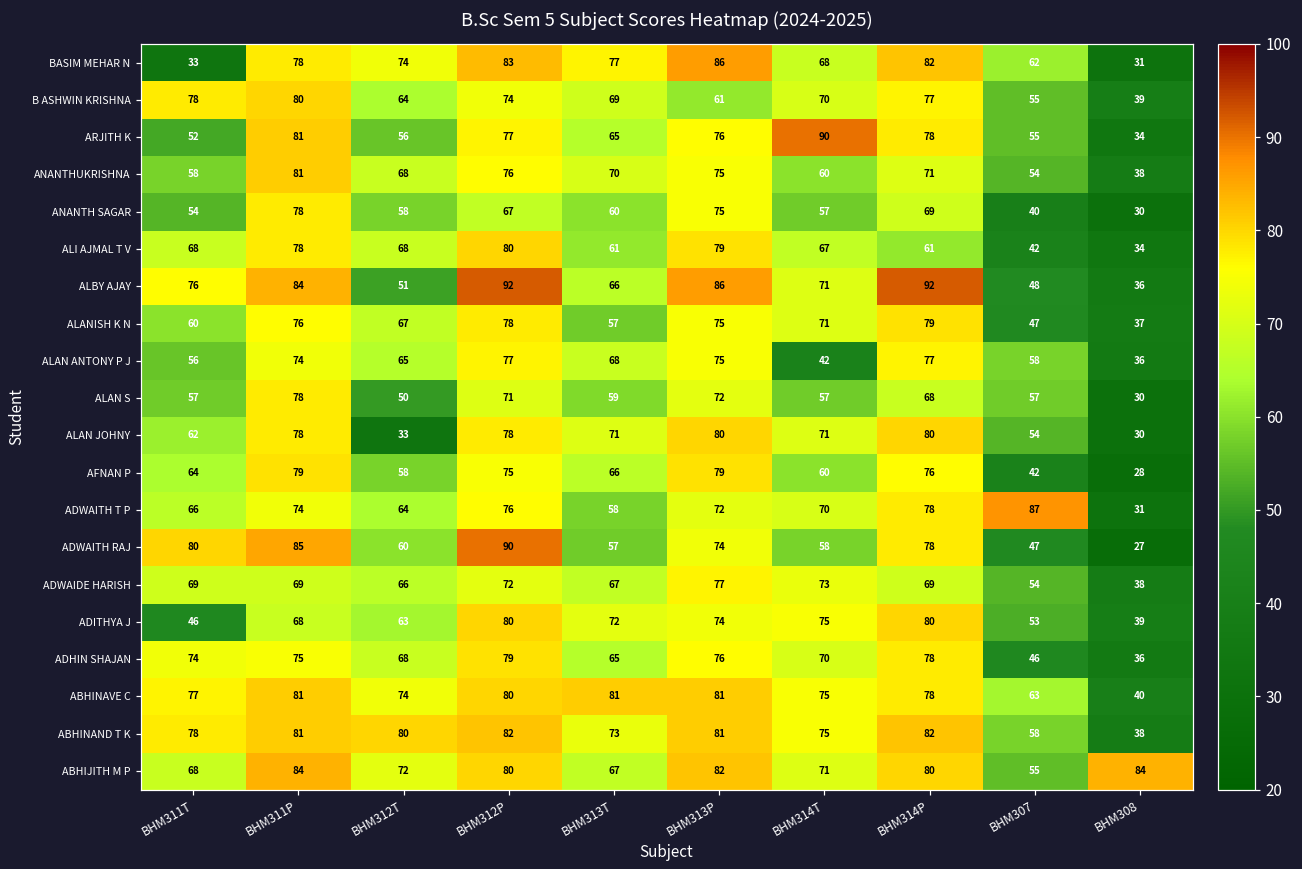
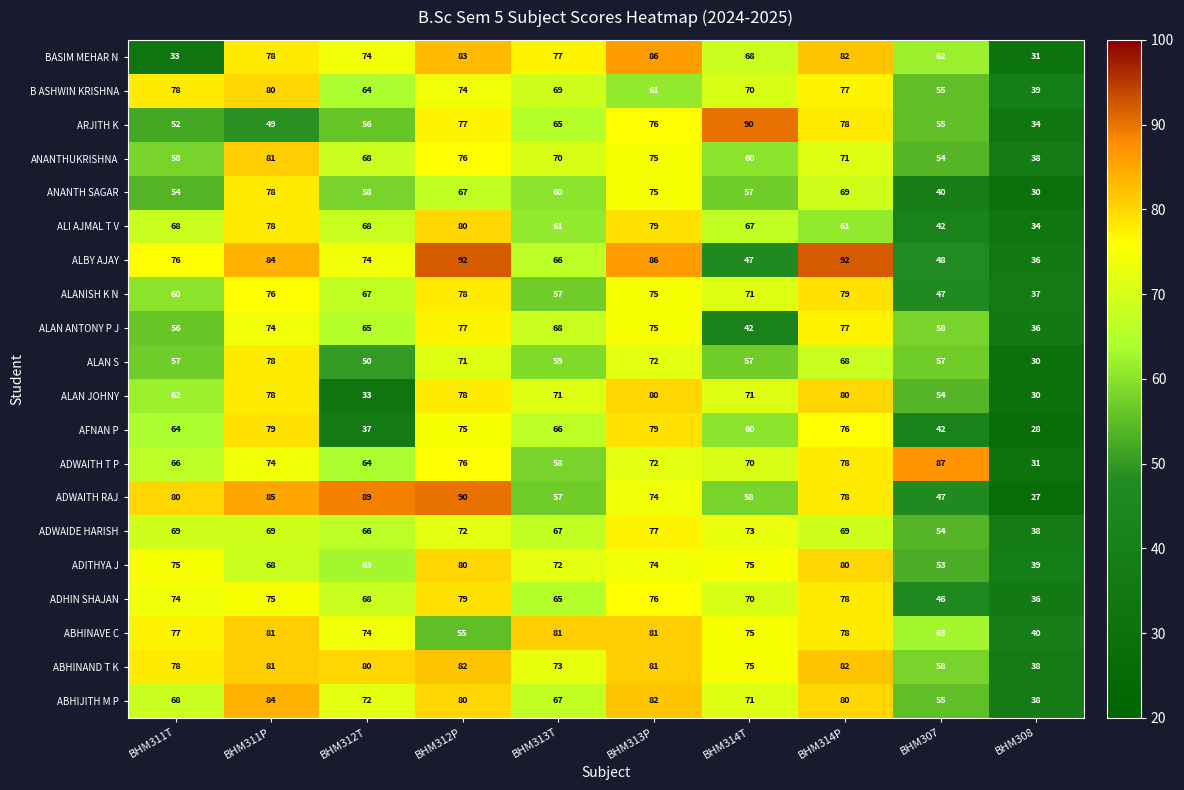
ARJITH K, BHM311P: 81 -> 49
ALBY AJAY, BHM312T: 51 -> 74
ALBY AJAY, BHM314T: 71 -> 47
AFNAN P, BHM312T: 58 -> 37
ADWAITH RAJ, BHM312T: 60 -> 89
ADITHYA J, BHM311T: 46 -> 75
ABHINAVE C, BHM312P: 80 -> 55
ABHIJITH M P, BHM308: 84 -> 38
